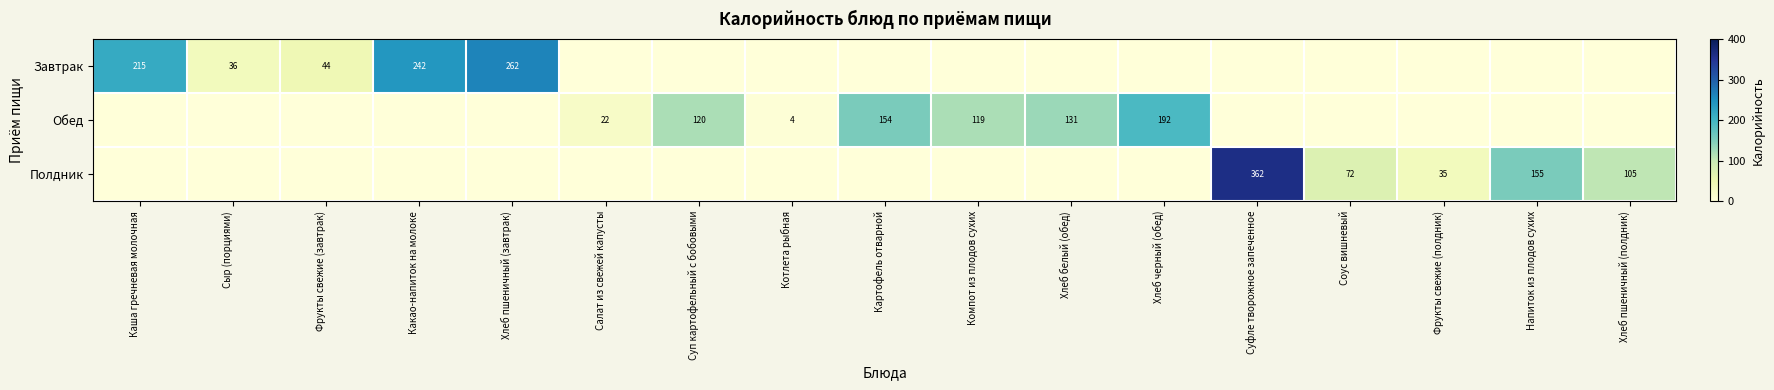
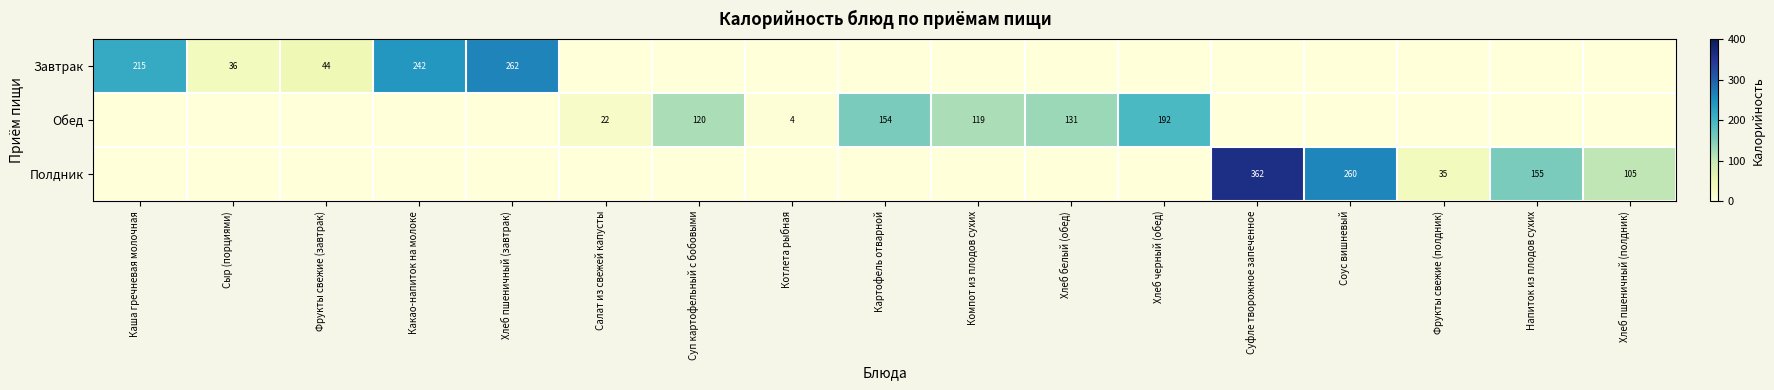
Полдник, Соус вишневый: 72 -> 260
